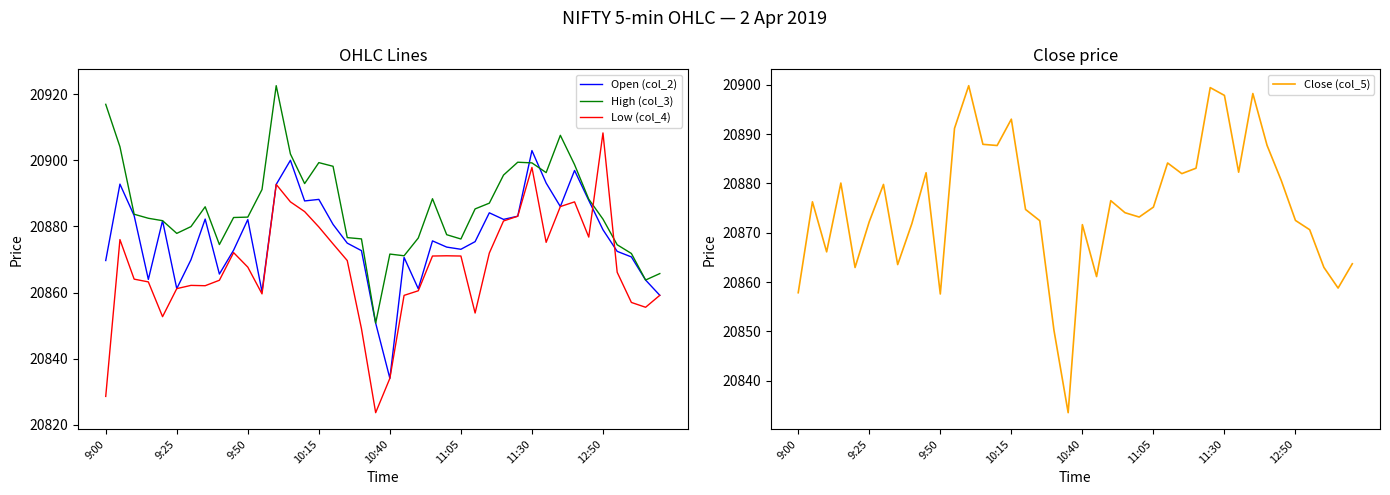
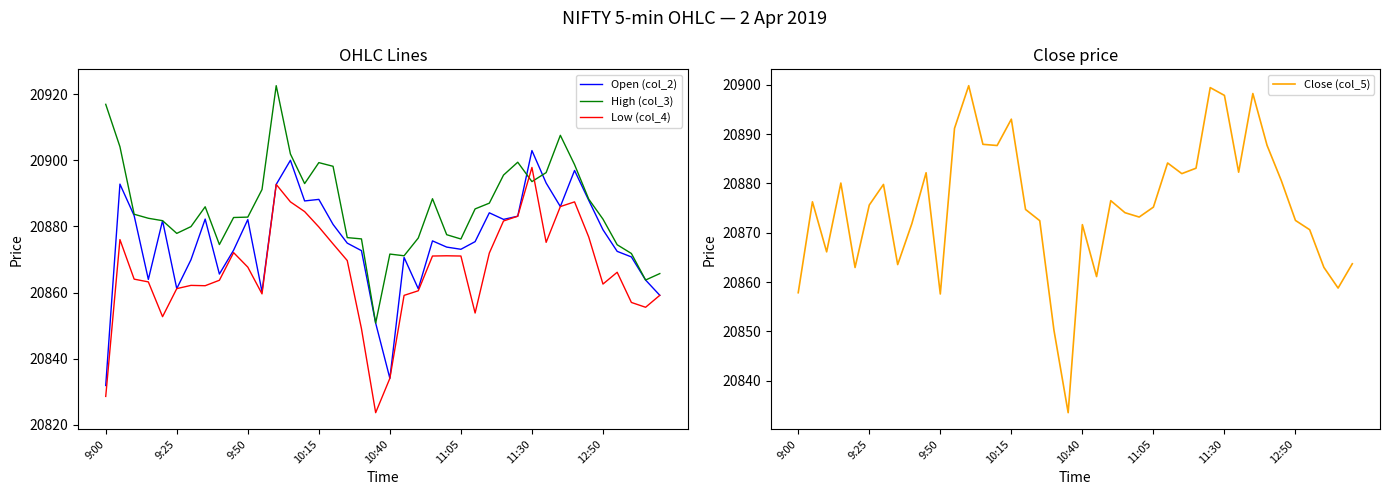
OHLC Lines, Open (col_2), 9:00: 20870 -> 20832
OHLC Lines, High (col_3), 11:30: 20899 -> 20894
OHLC Lines, Low (col_4), 12:50: 20908 -> 20863
Close price, 9:25: 20872 -> 20876
